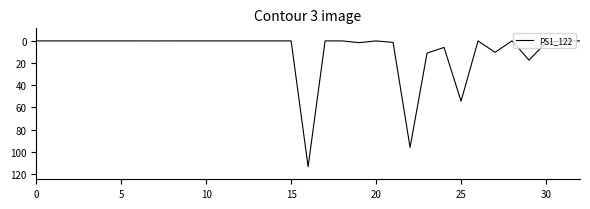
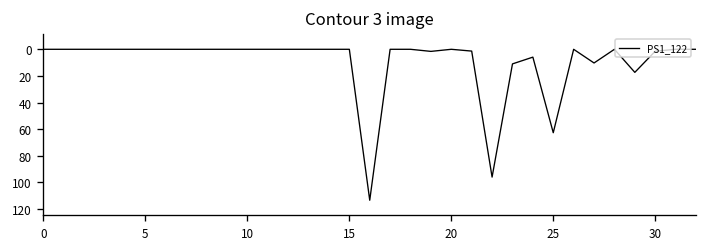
25: 54 -> 63
